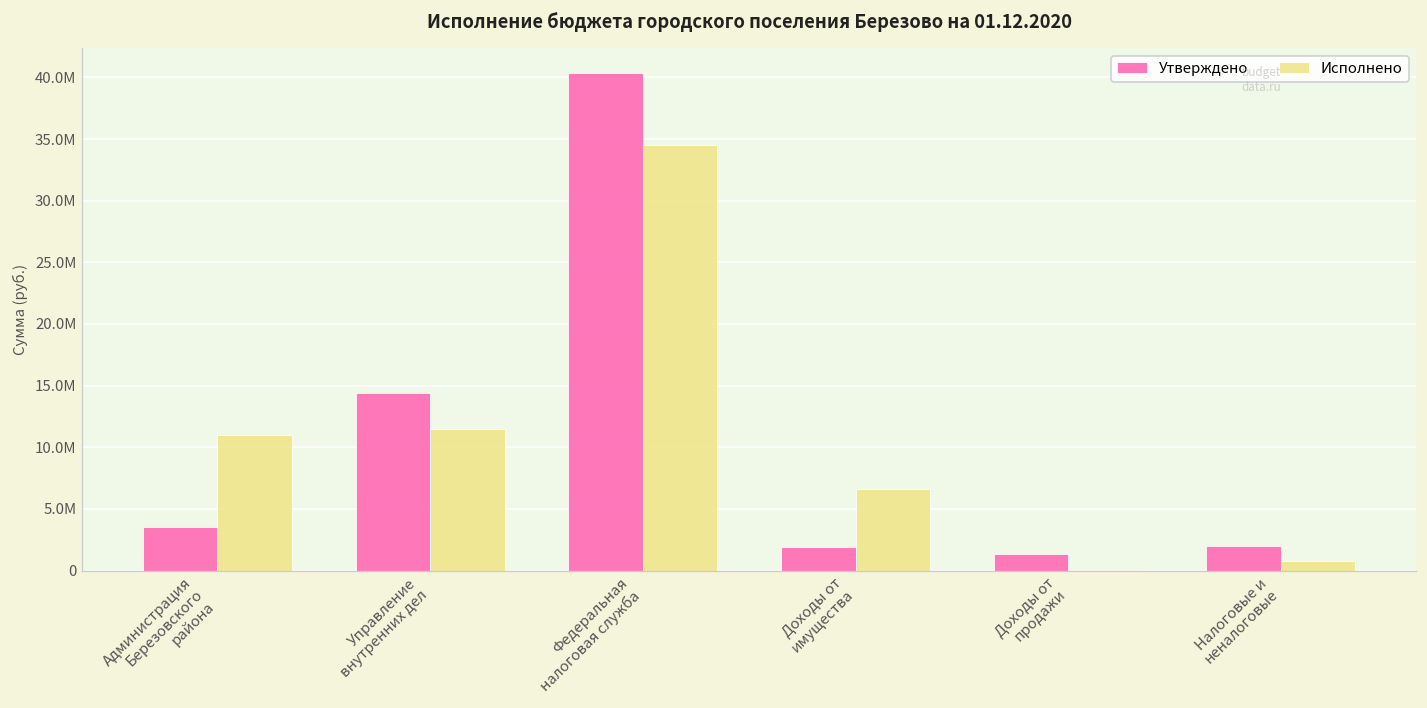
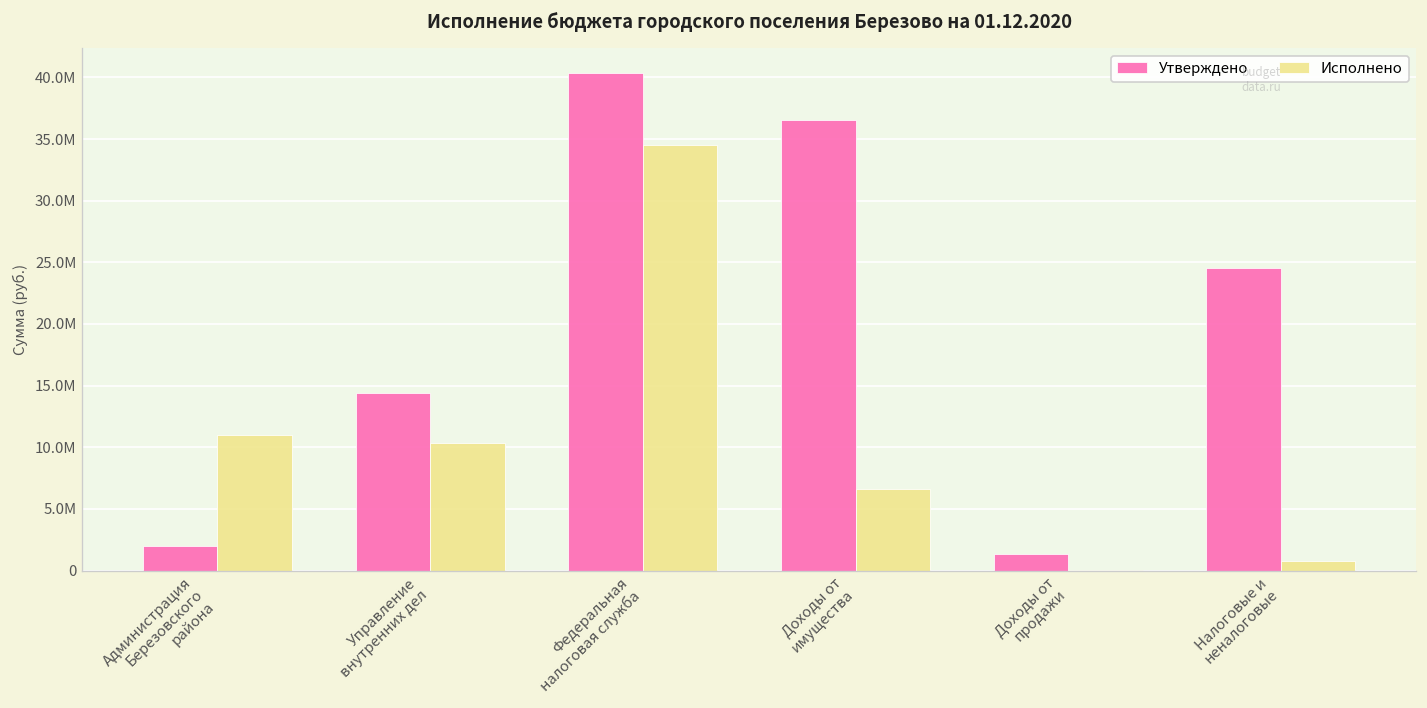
Утверждено, Администрация Березовского района: 3500000 -> 2000000
Исполнено, Управление внутренних дел: 11500000 -> 10300000
Утверждено, Доходы от имущества: 1900000 -> 36600000
Утверждено, Налоговые и неналоговые: 2000000 -> 24500000
